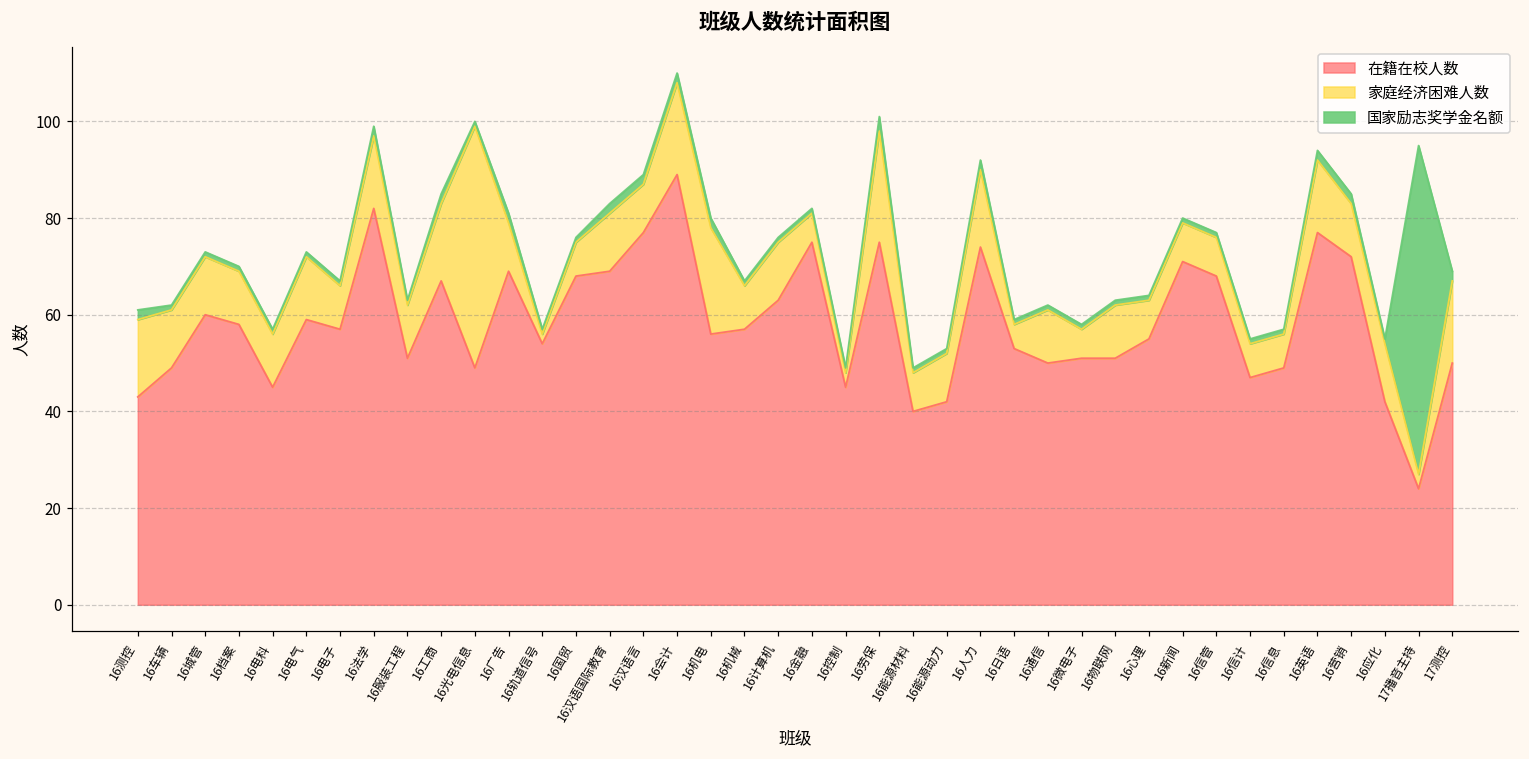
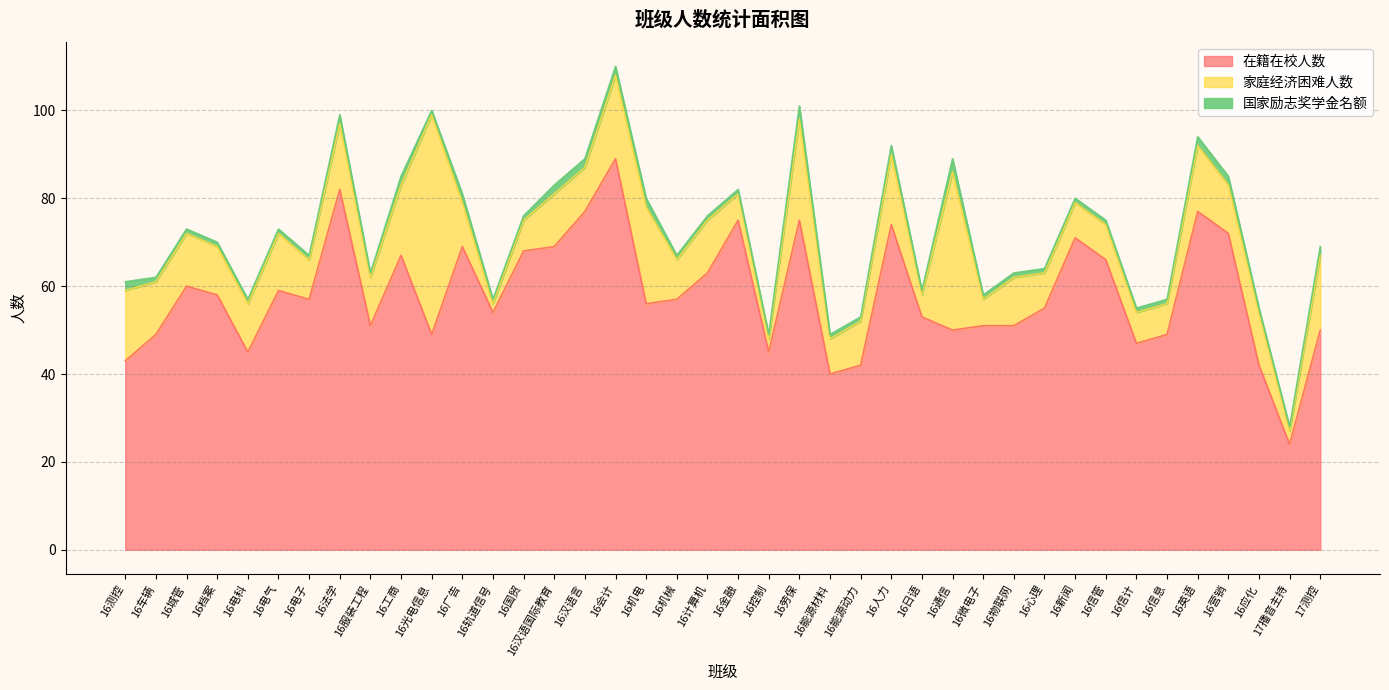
家庭经济困难人数, 16通信: 11 -> 36
国家励志奖学金名额, 16通信: 1 -> 3
在籍在校人数, 16信管: 68 -> 66
国家励志奖学金名额, 17播音主持: 68 -> 1
